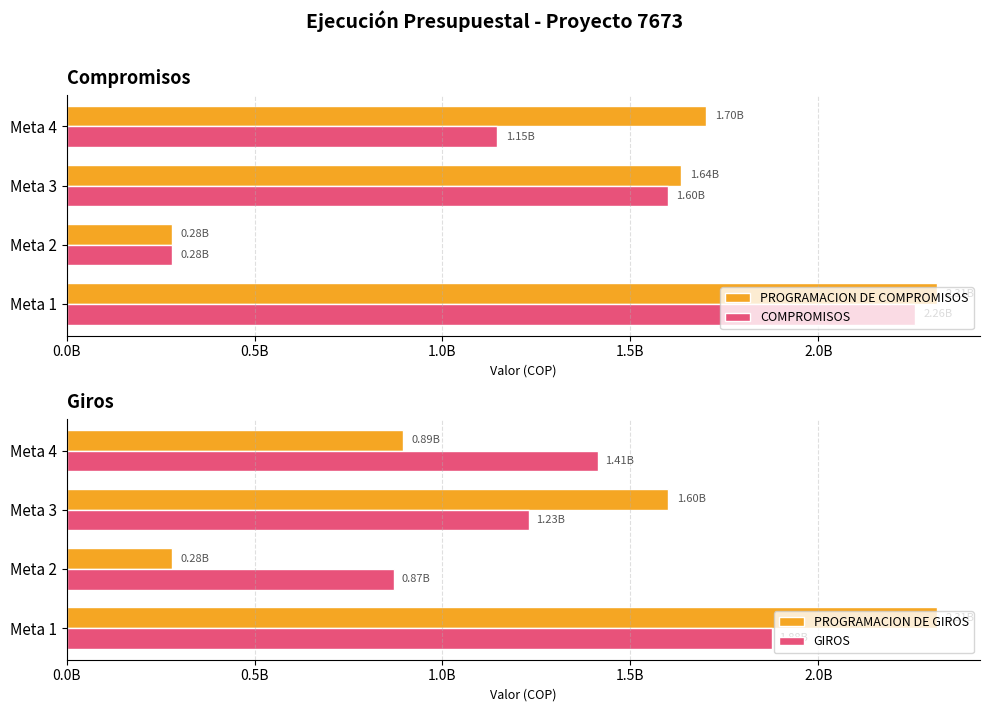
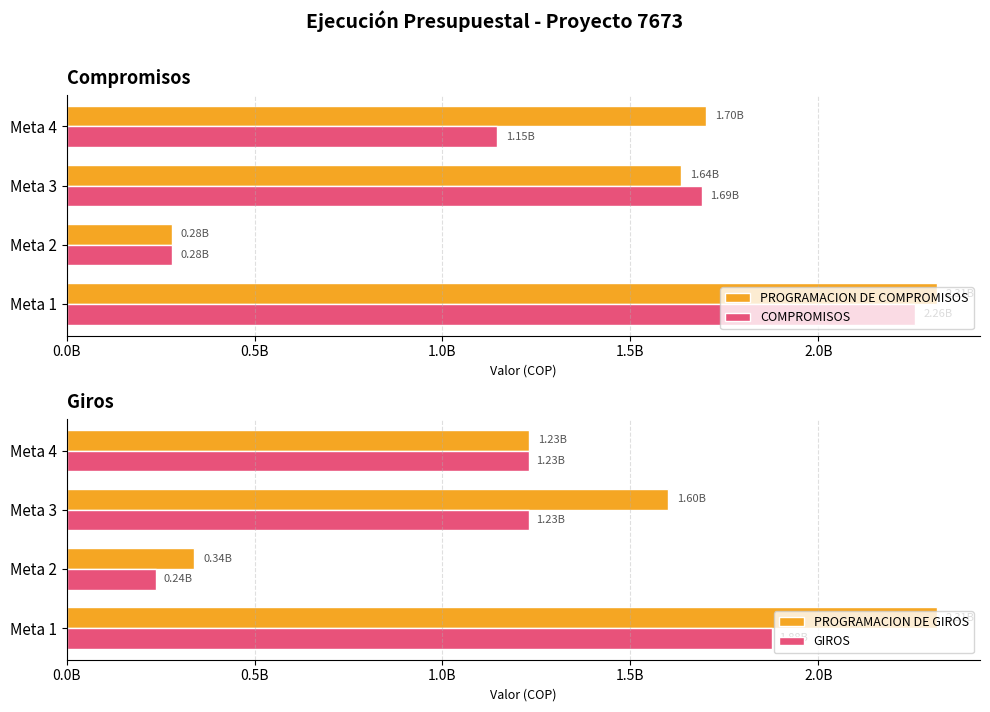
Compromisos, COMPROMISOS, Meta 3: 1.60B -> 1.69B
Giros, PROGRAMACION DE GIROS, Meta 4: 0.89B -> 1.23B
Giros, GIROS, Meta 4: 1.41B -> 1.23B
Giros, PROGRAMACION DE GIROS, Meta 2: 0.28B -> 0.34B
Giros, GIROS, Meta 2: 0.87B -> 0.24B
